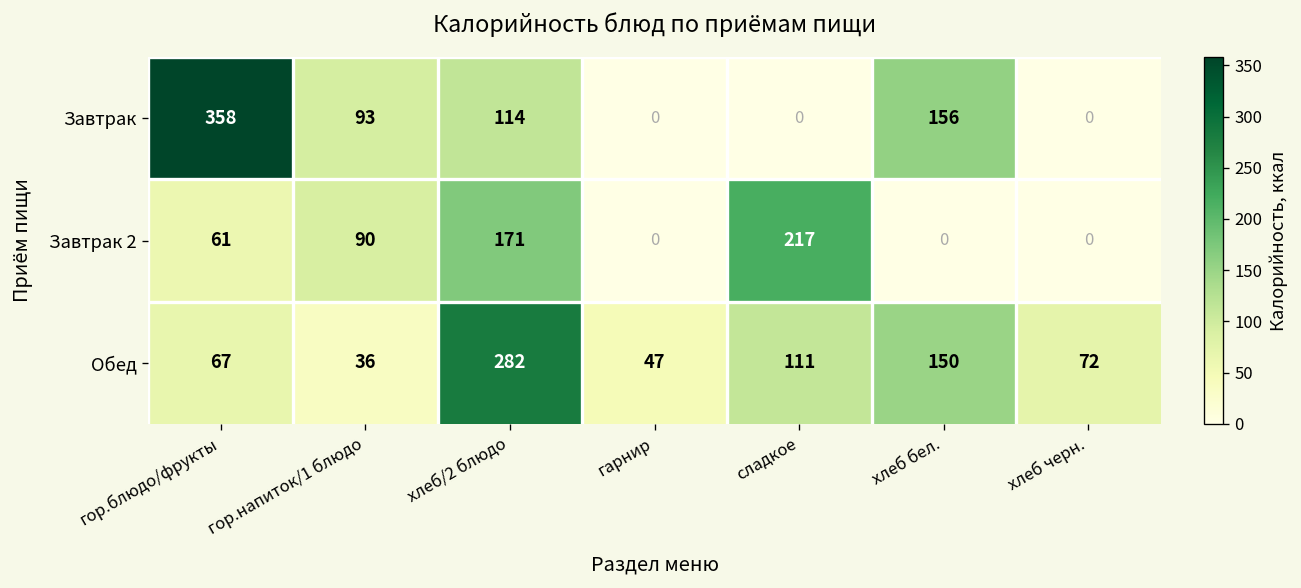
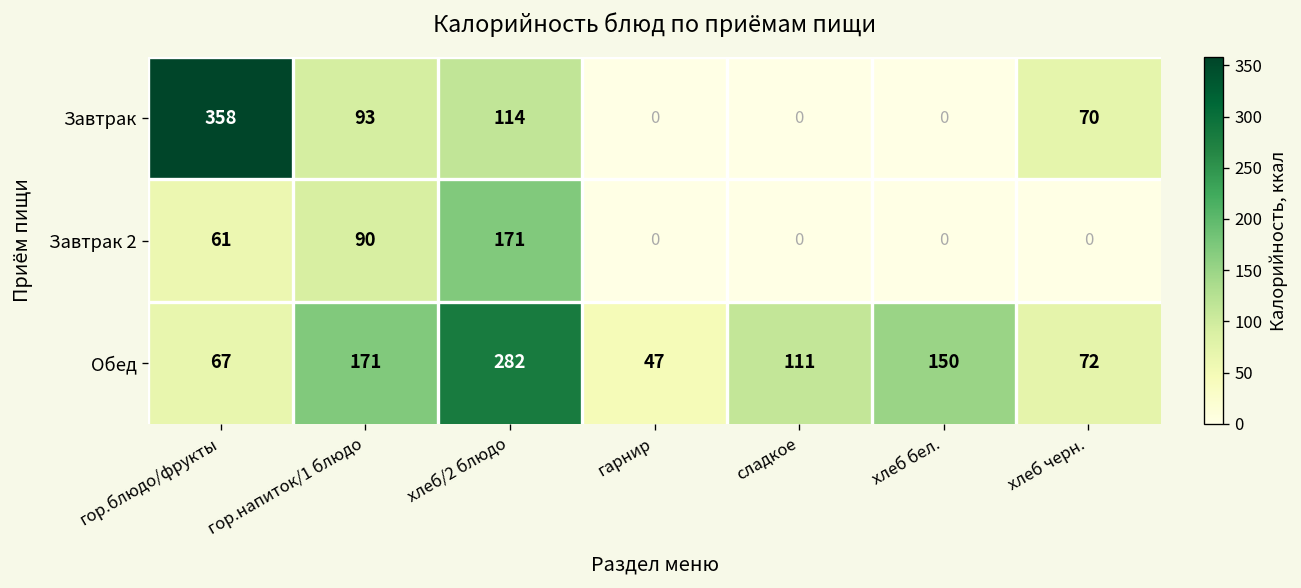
Завтрак, хлеб бел.: 156 -> 0
Завтрак, хлеб черн.: 0 -> 70
Завтрак 2, сладкое: 217 -> 0
Обед, гор.напиток/1 блюдо: 36 -> 171
